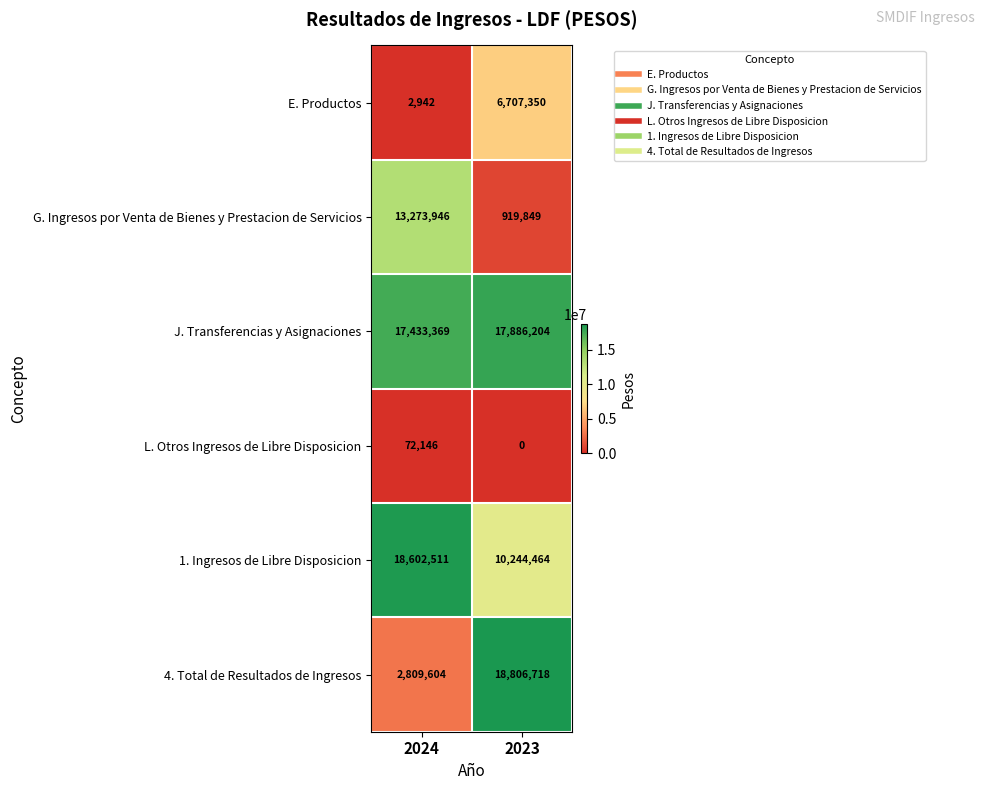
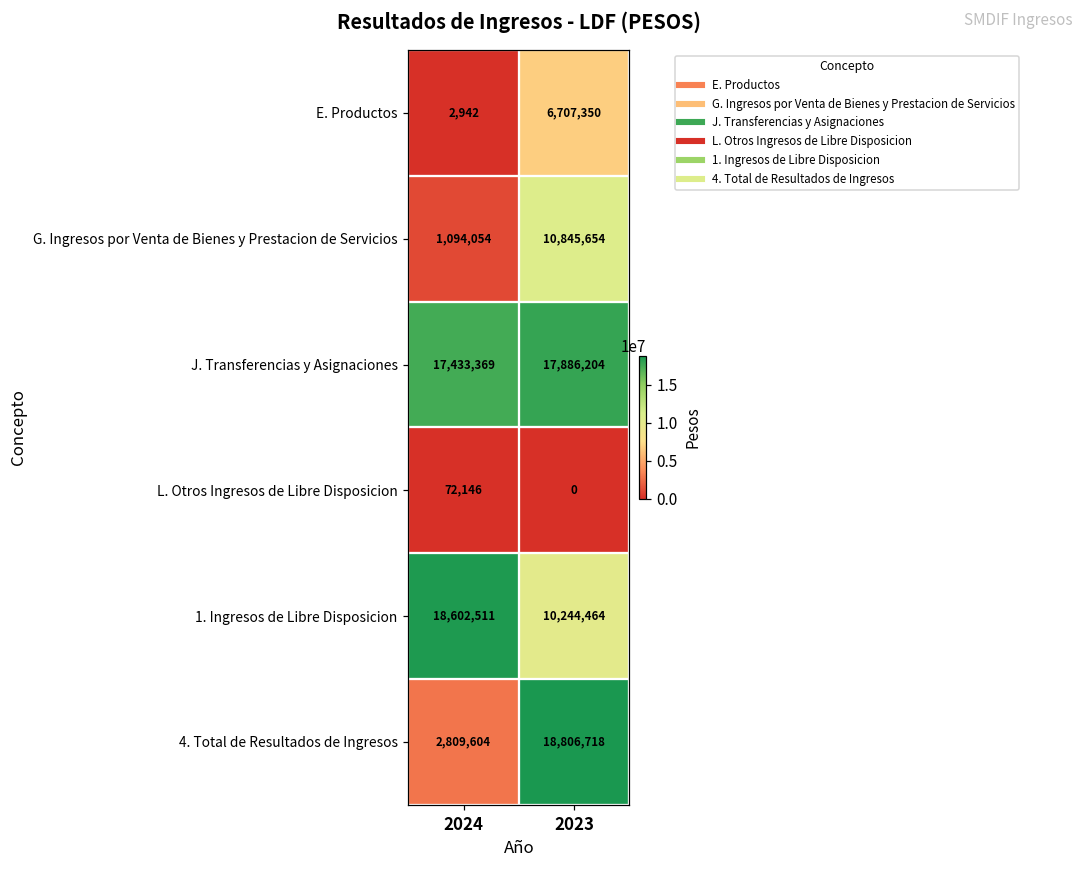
G. Ingresos por Venta de Bienes y Prestacion de Servicios, 2024: 13,273,946 -> 1,094,054
G. Ingresos por Venta de Bienes y Prestacion de Servicios, 2023: 919,849 -> 10,845,654
